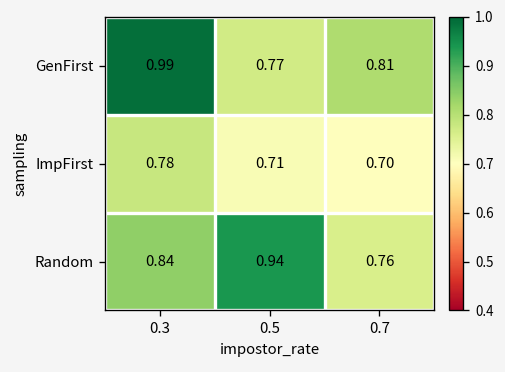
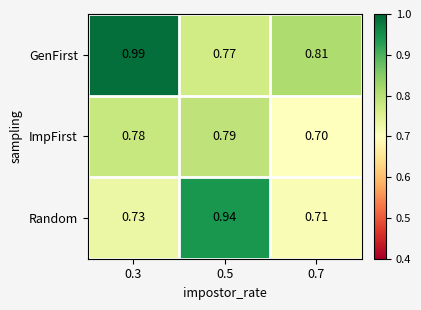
ImpFirst, 0.5: 0.71 -> 0.79
Random, 0.3: 0.84 -> 0.73
Random, 0.7: 0.76 -> 0.71
